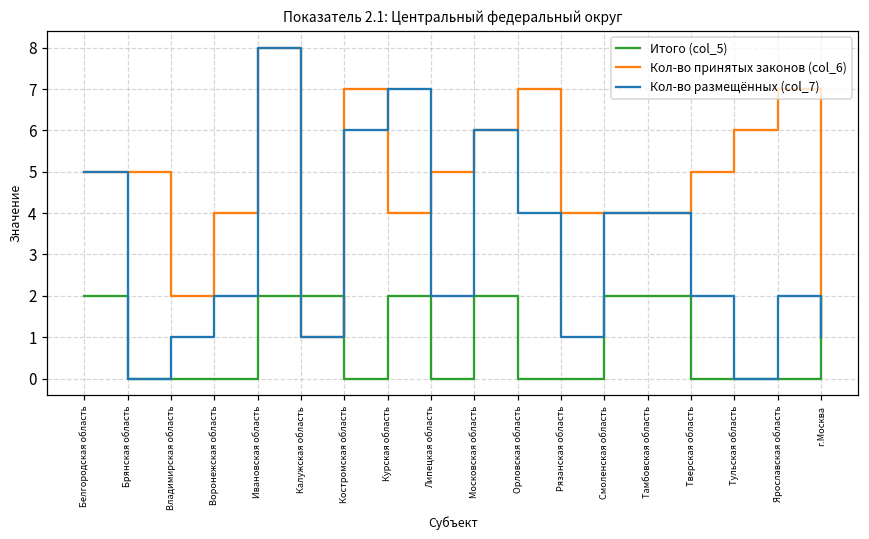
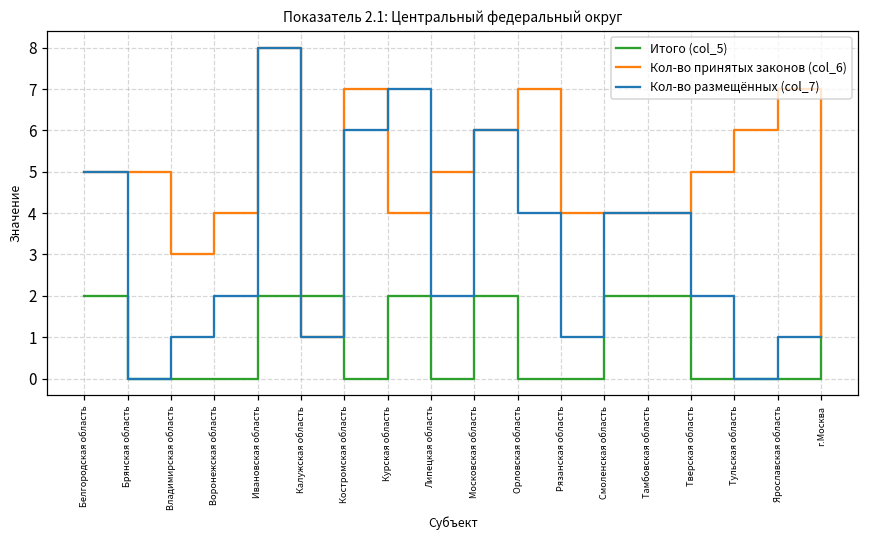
Кол-во принятых законов (col_6), Владимирская область: 2 -> 3
Кол-во размещённых (col_7), Ярославская область: 2 -> 1
